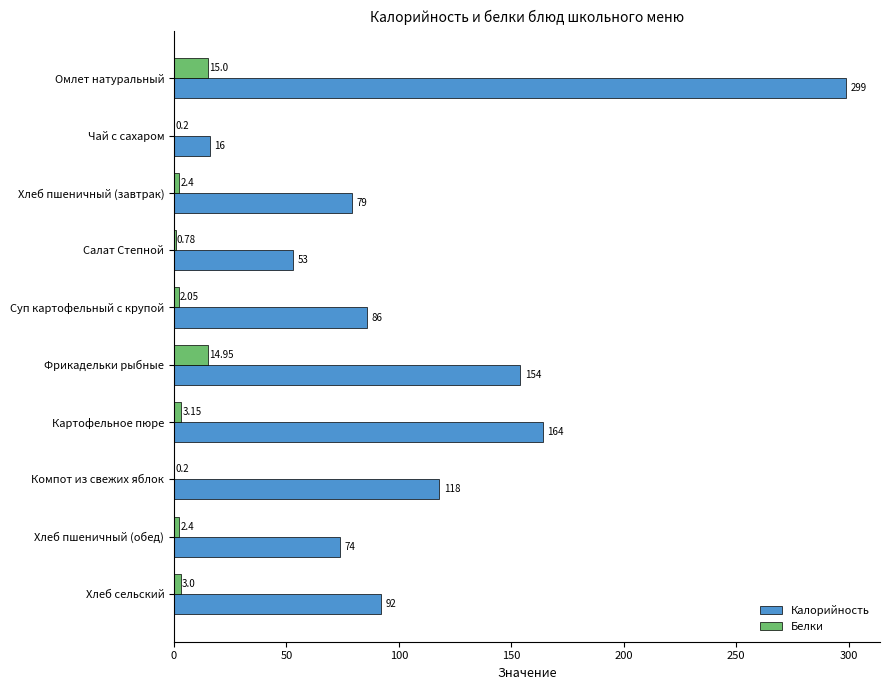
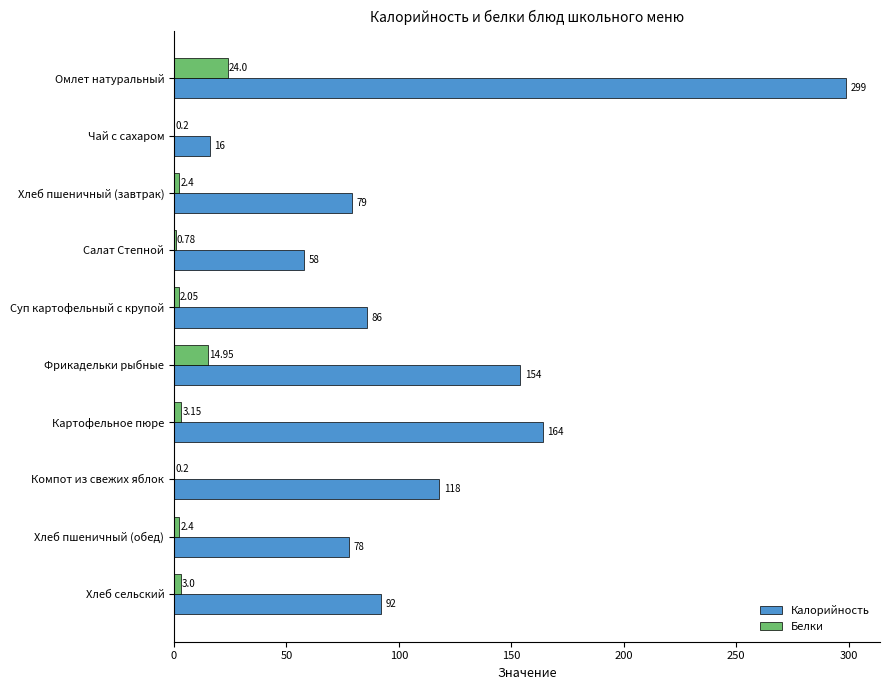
Белки, Омлет натуральный: 15.0 -> 24.0
Калорийность, Салат Степной: 53 -> 58
Калорийность, Хлеб пшеничный (обед): 74 -> 78
